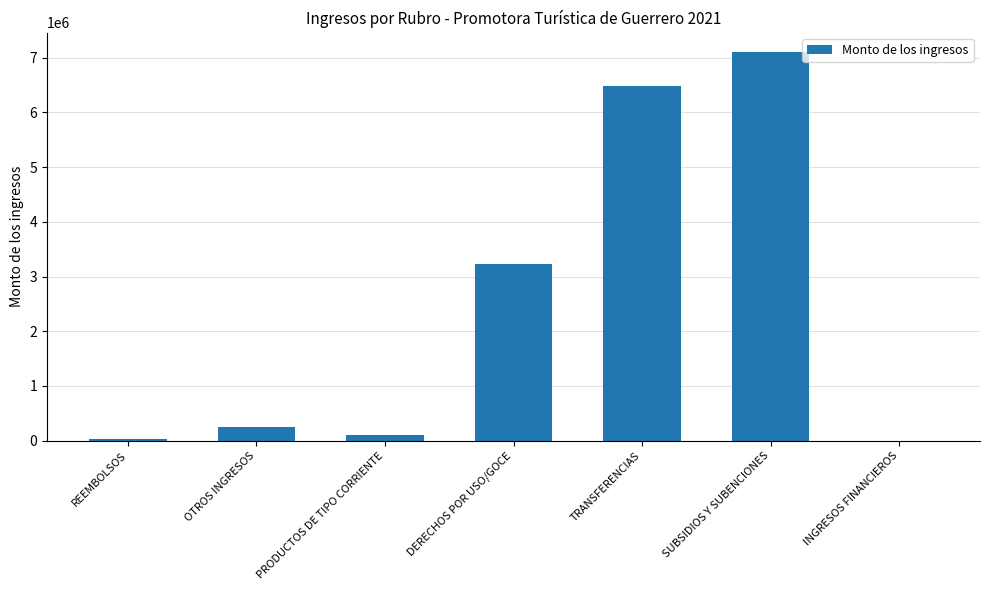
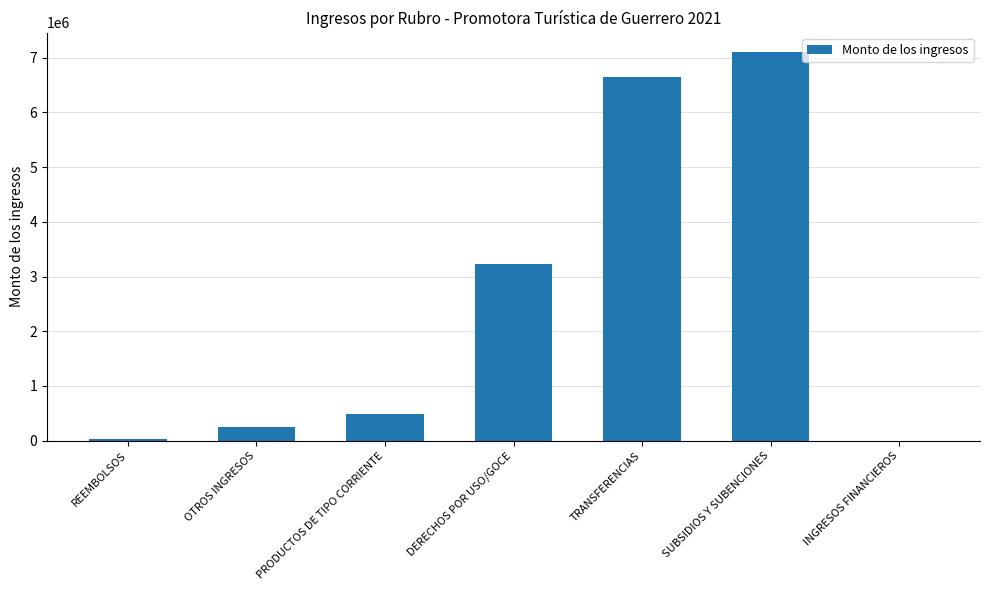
PRODUCTOS DE TIPO CORRIENTE: 100000 -> 500000
TRANSFERENCIAS: 6500000 -> 6700000
